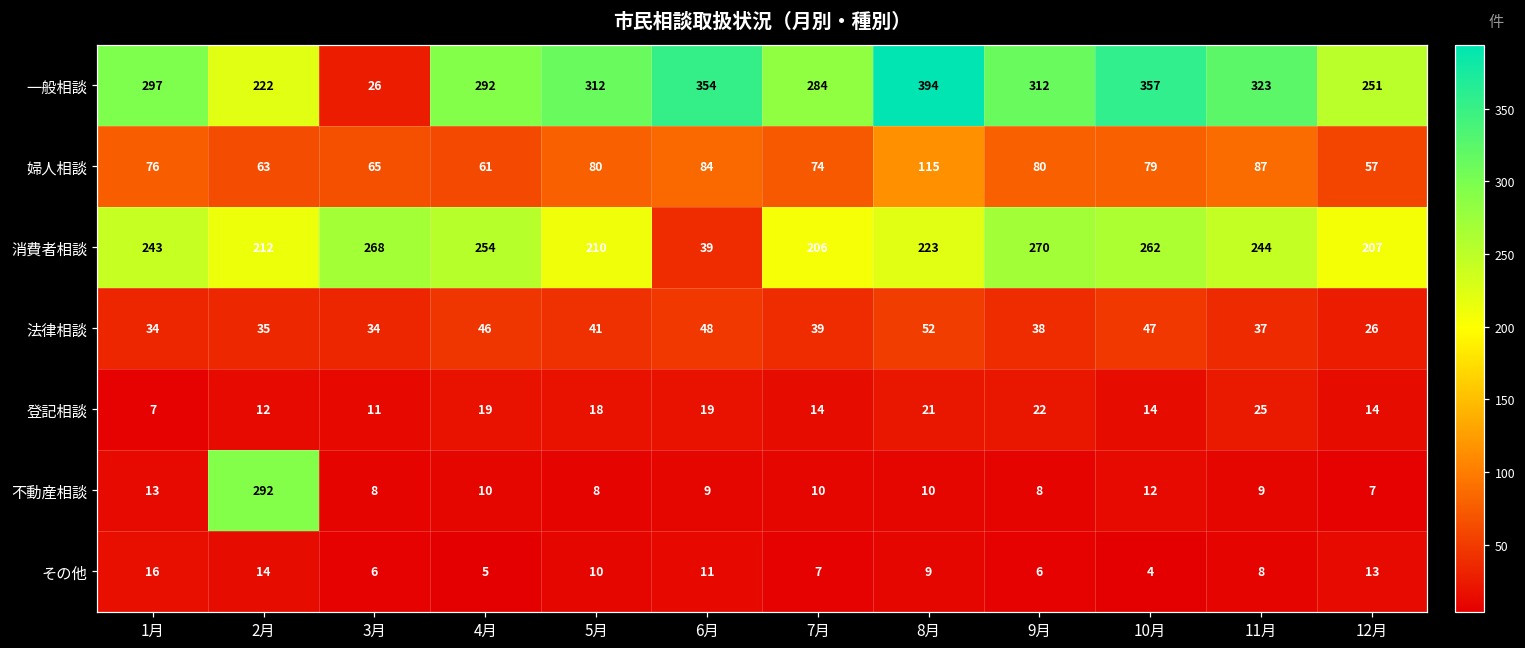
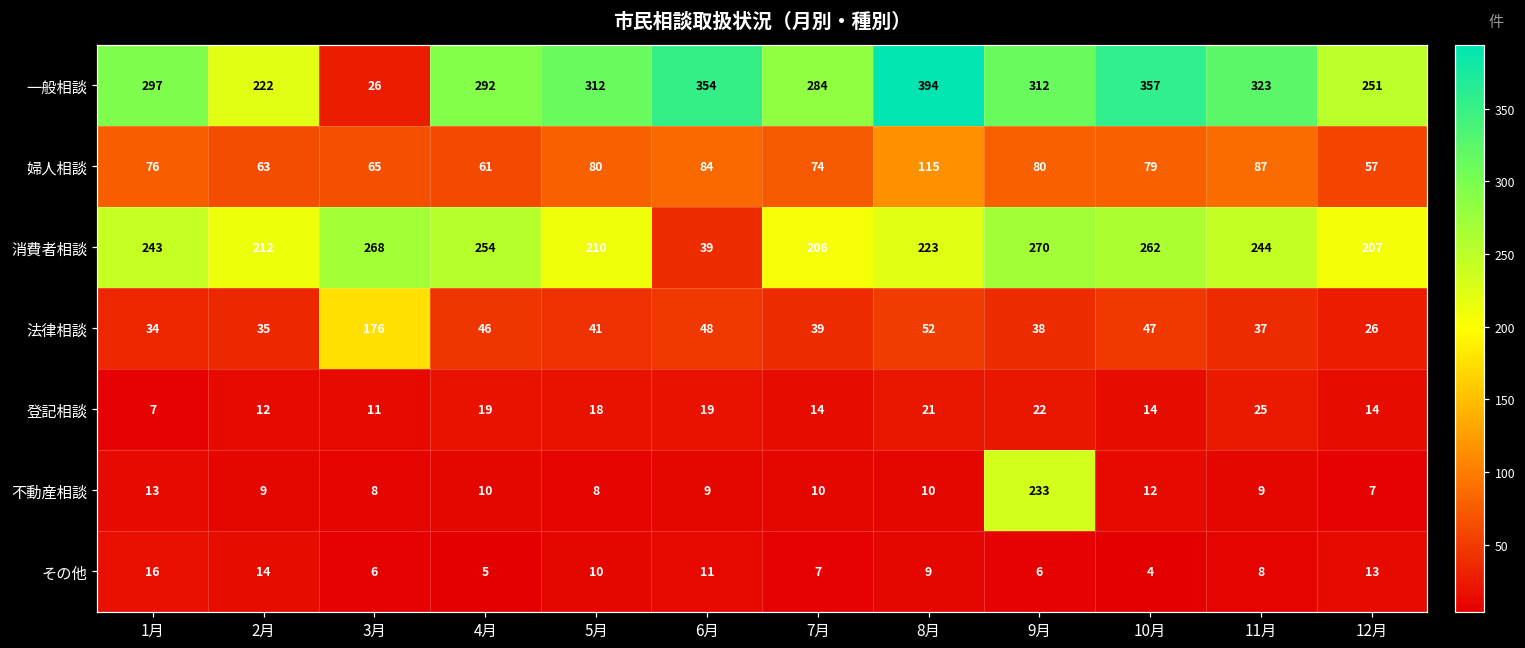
法律相談, 3月: 34 -> 176
不動産相談, 2月: 292 -> 9
不動産相談, 9月: 8 -> 233
